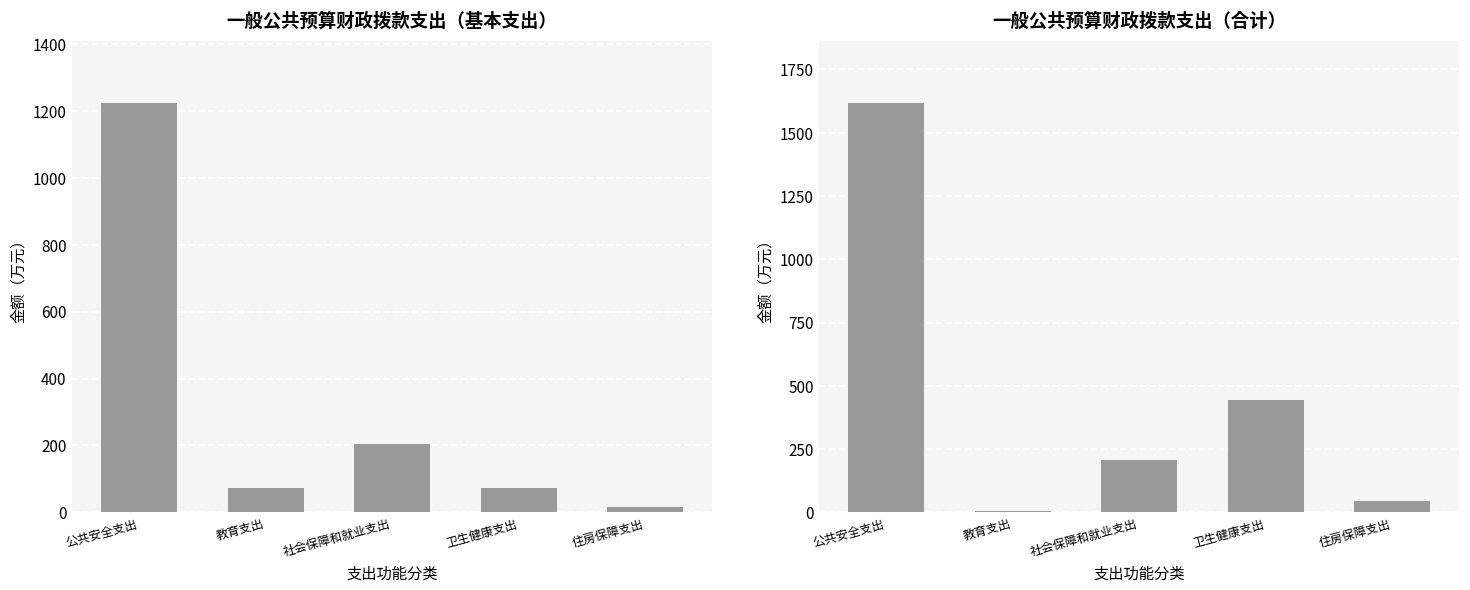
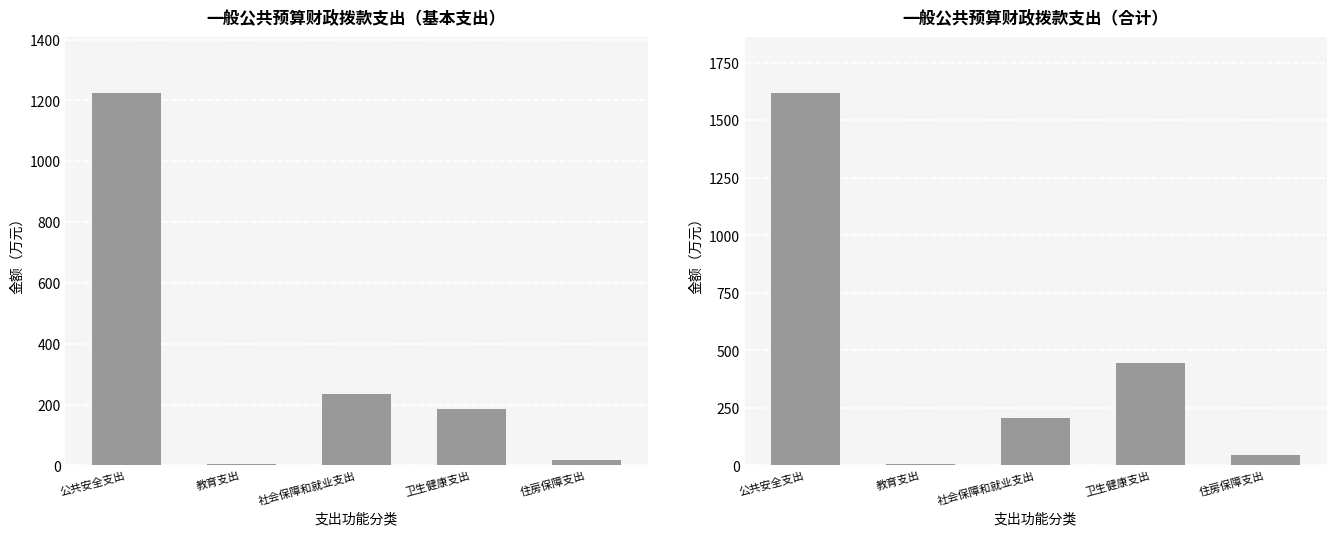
一般公共预算财政拨款支出（基本支出）, 教育支出: 70 -> 0
一般公共预算财政拨款支出（基本支出）, 社会保障和就业支出: 210 -> 230
一般公共预算财政拨款支出（基本支出）, 卫生健康支出: 70 -> 180
